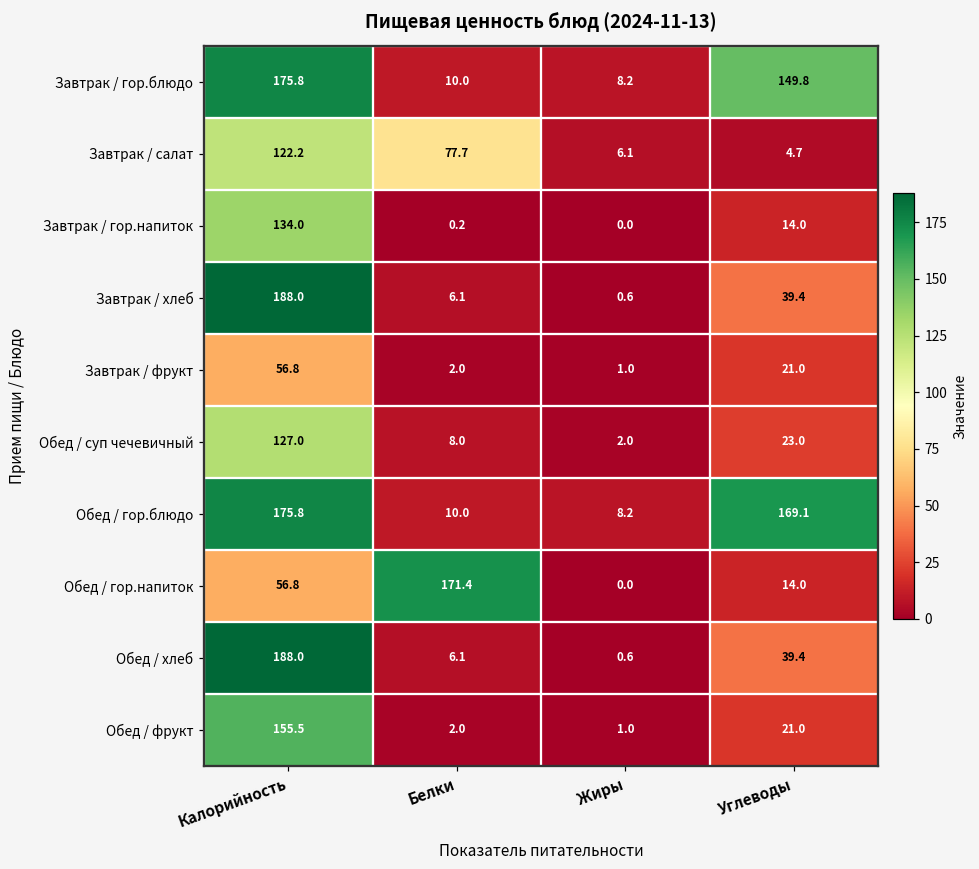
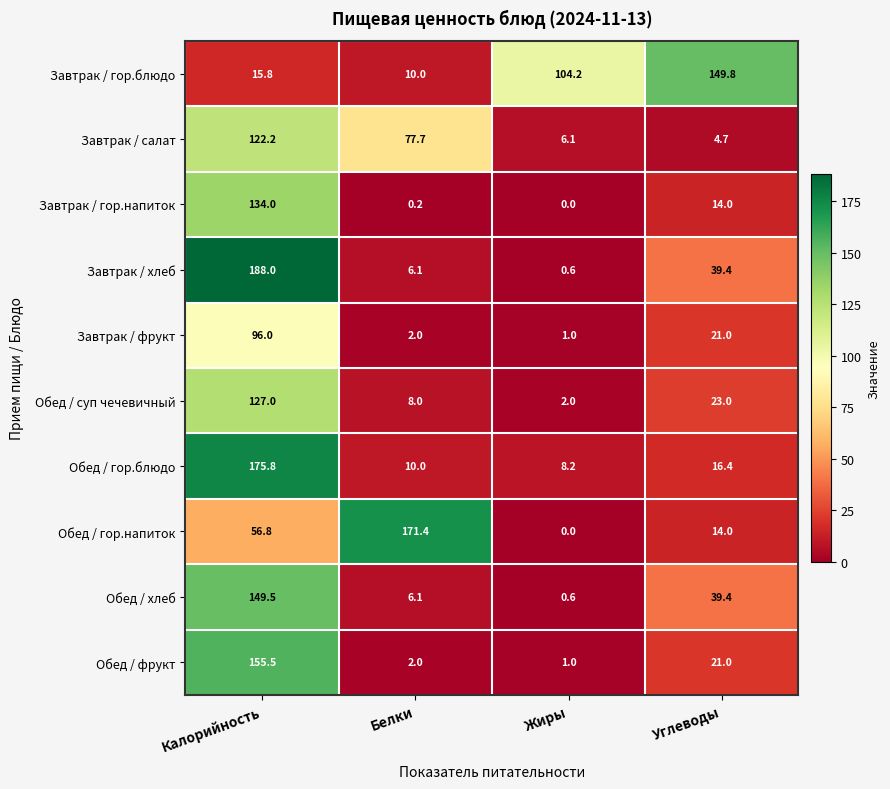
Завтрак / гор.блюдо, Калорийность: 175.8 -> 15.8
Завтрак / гор.блюдо, Жиры: 8.2 -> 104.2
Завтрак / фрукт, Калорийность: 56.8 -> 96.0
Обед / гор.блюдо, Углеводы: 169.1 -> 16.4
Обед / хлеб, Калорийность: 188.0 -> 149.5
